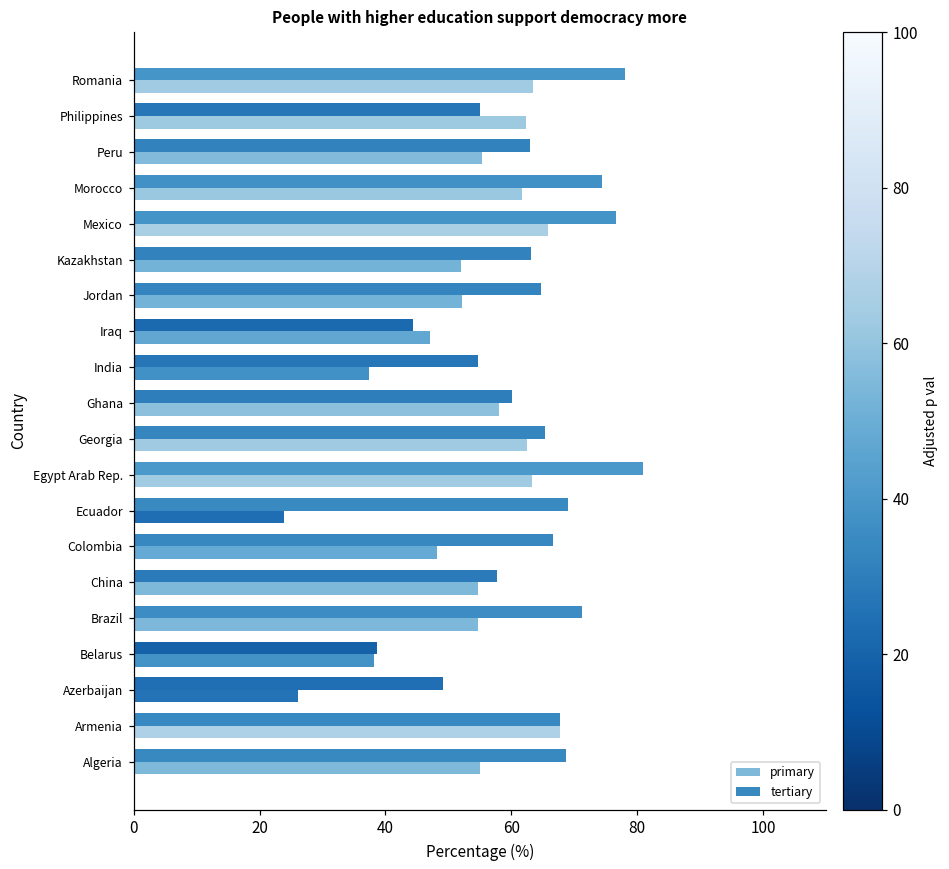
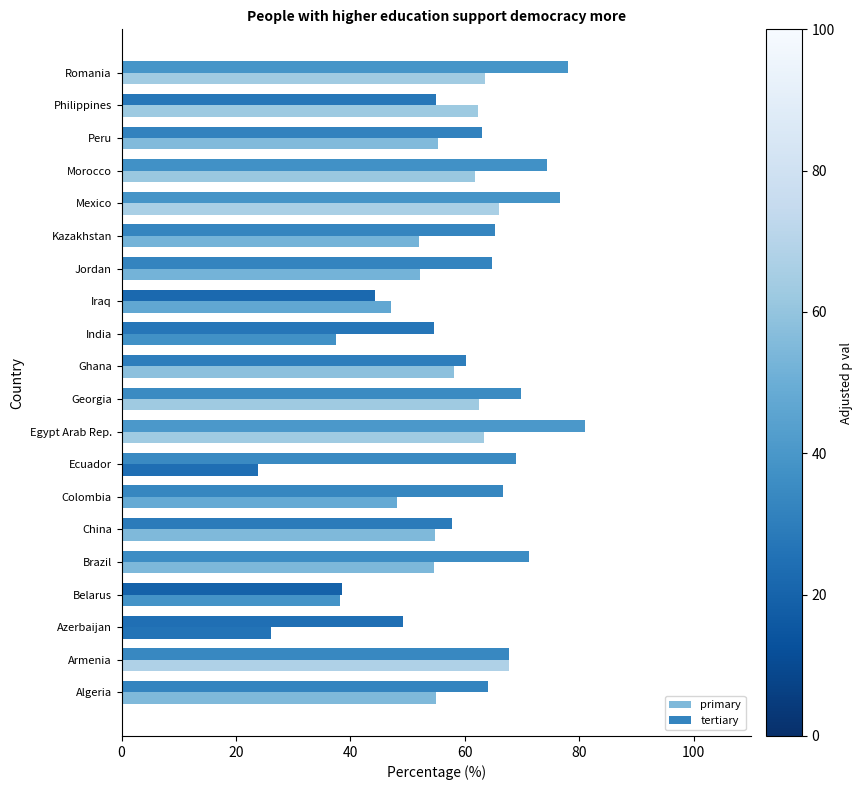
tertiary, Kazakhstan: 63 -> 65
tertiary, Georgia: 65 -> 70
tertiary, Algeria: 69 -> 64
